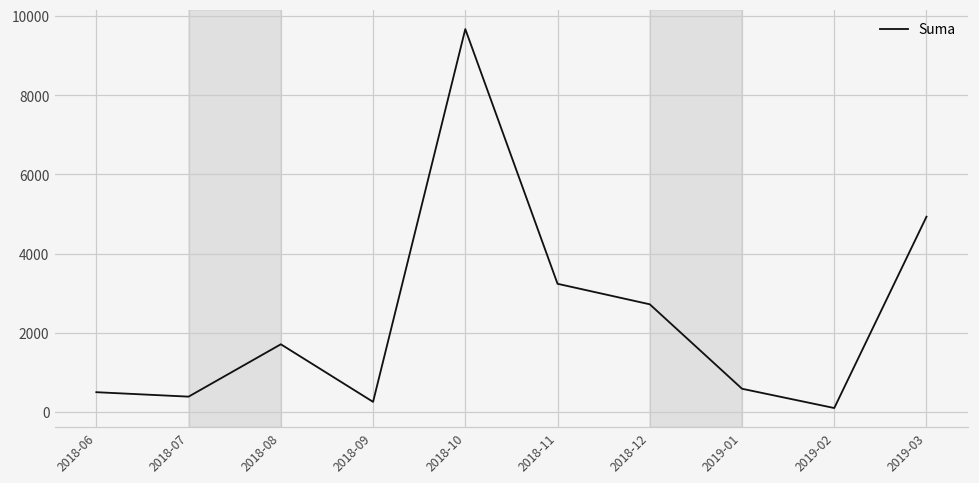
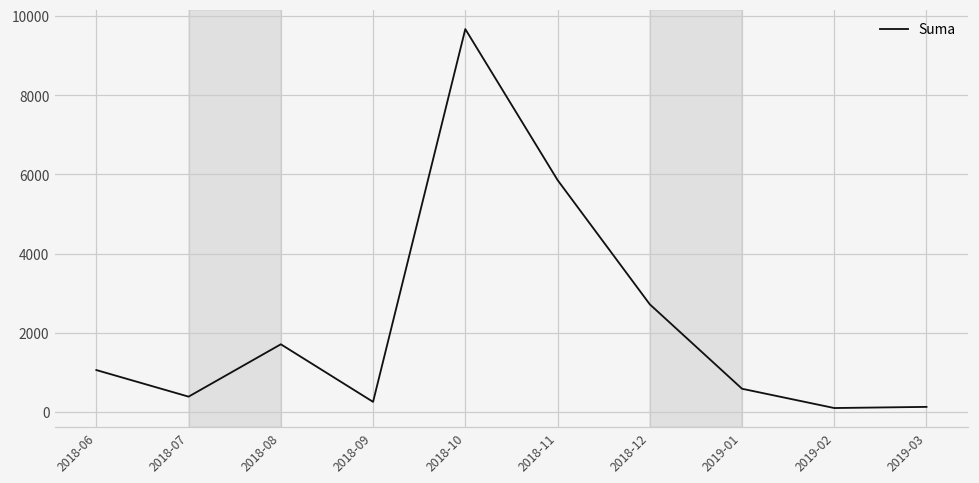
2018-06: 500 -> 1100
2018-11: 3200 -> 5900
2019-03: 4900 -> 100
